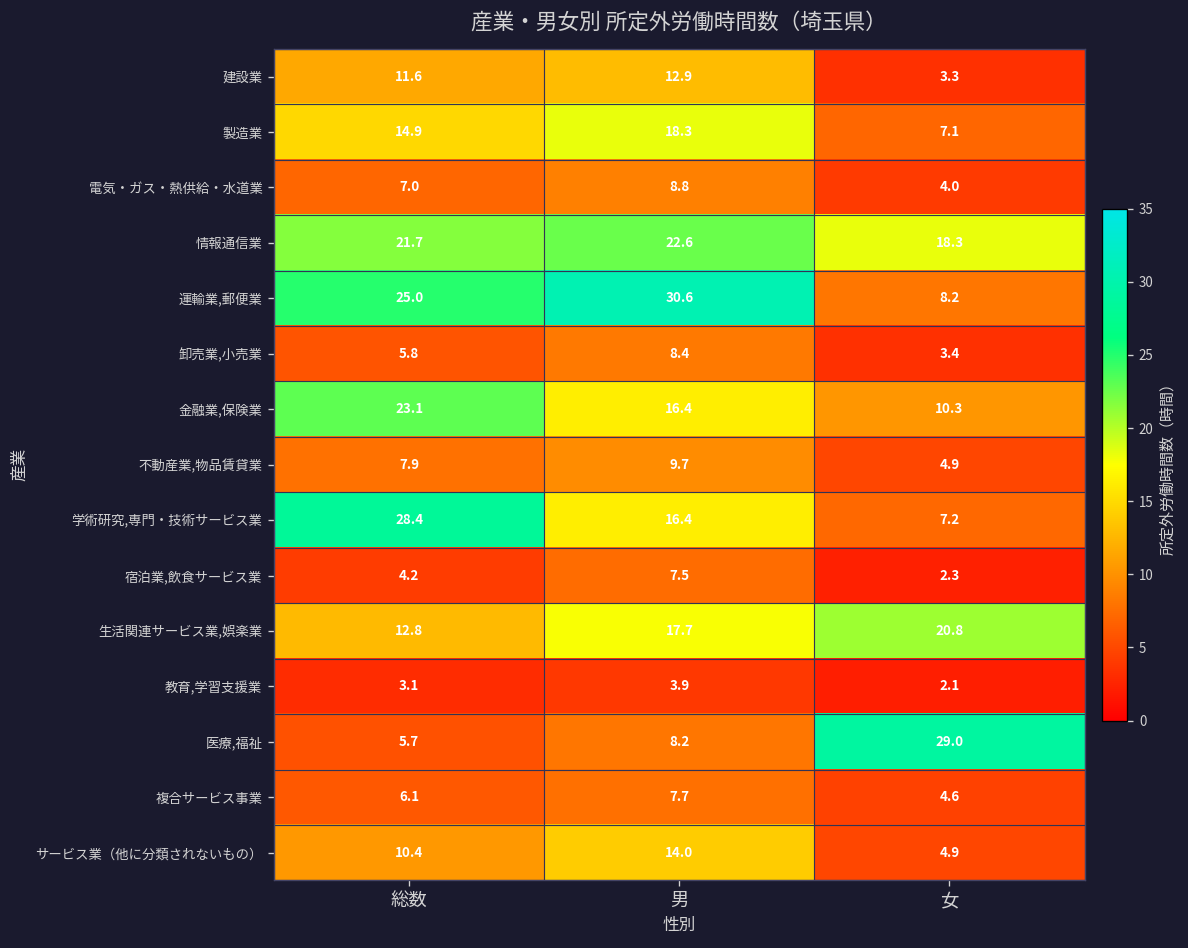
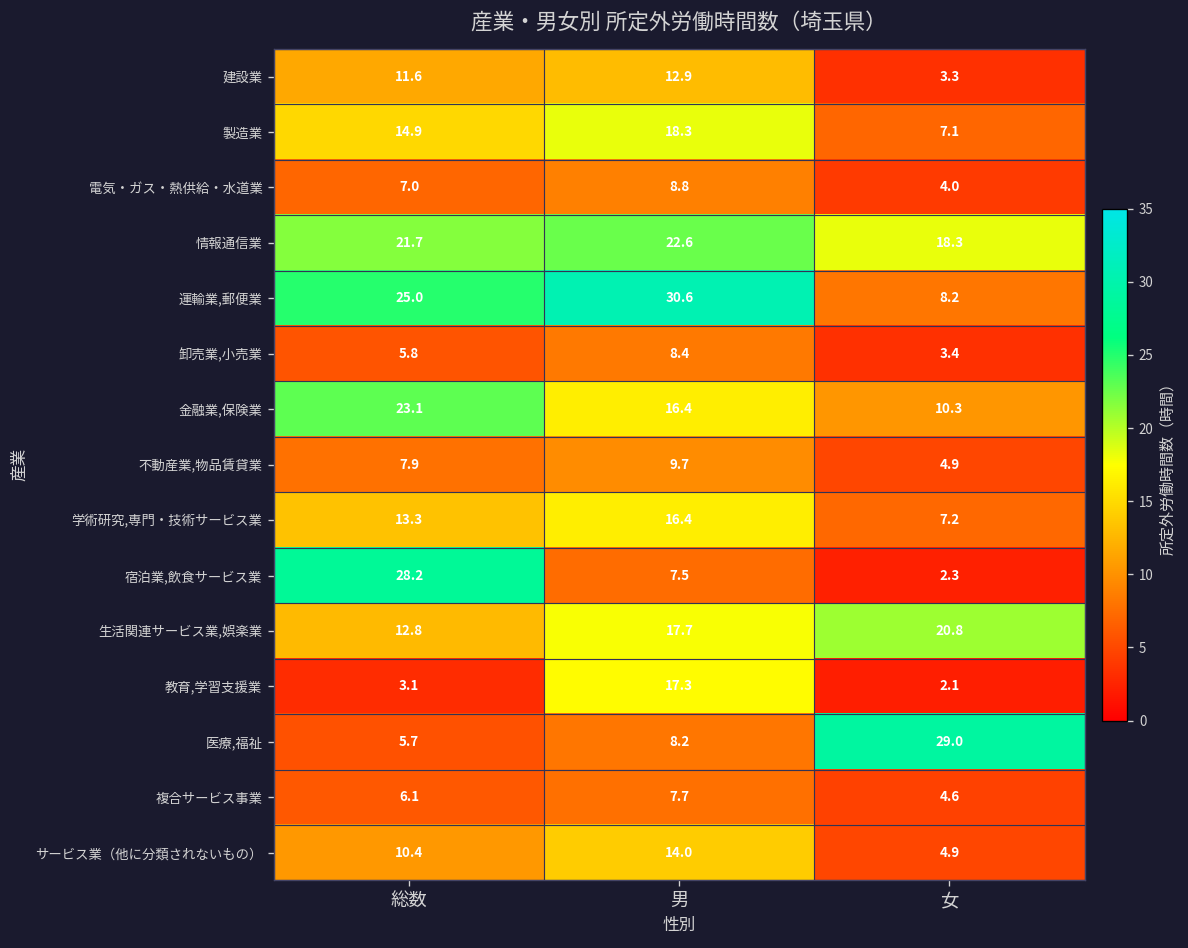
学術研究,専門・技術サービス業, 総数: 28.4 -> 13.3
宿泊業,飲食サービス業, 総数: 4.2 -> 28.2
教育,学習支援業, 男: 3.9 -> 17.3
